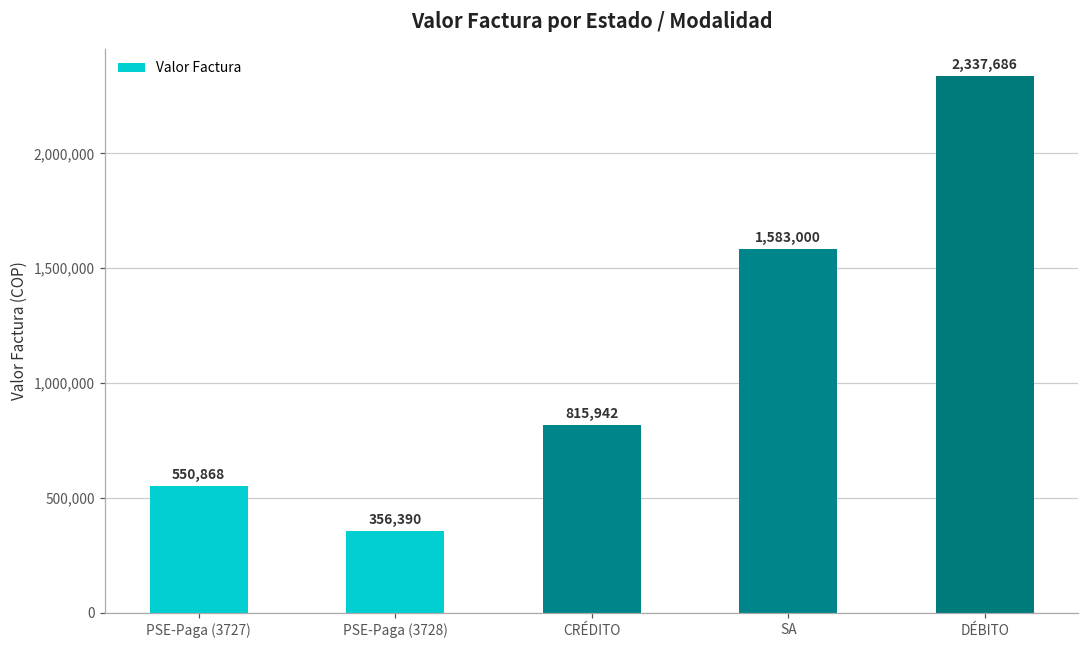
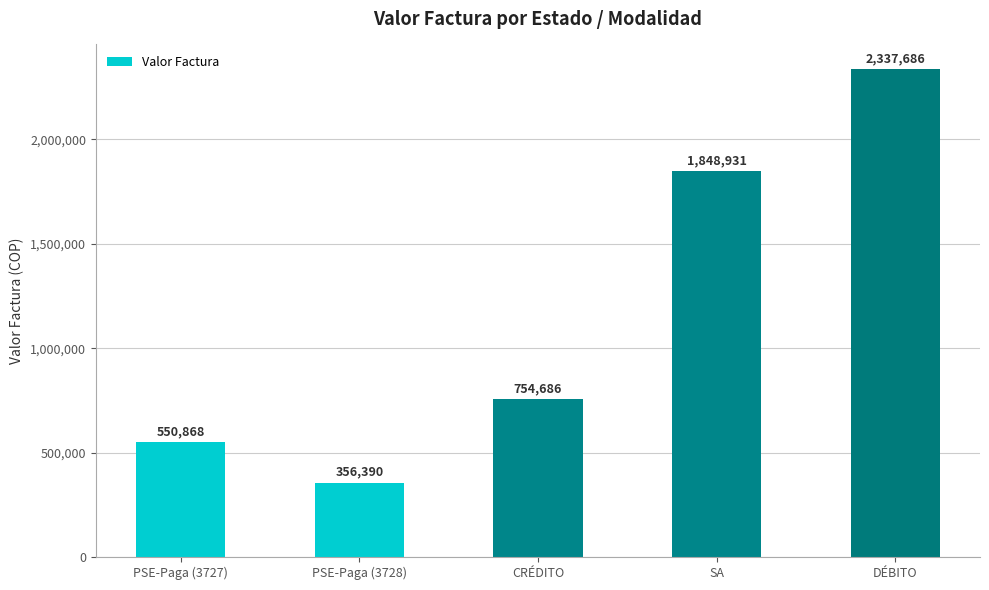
CRÉDITO: 815,942 -> 754,686
SA: 1,583,000 -> 1,848,931
